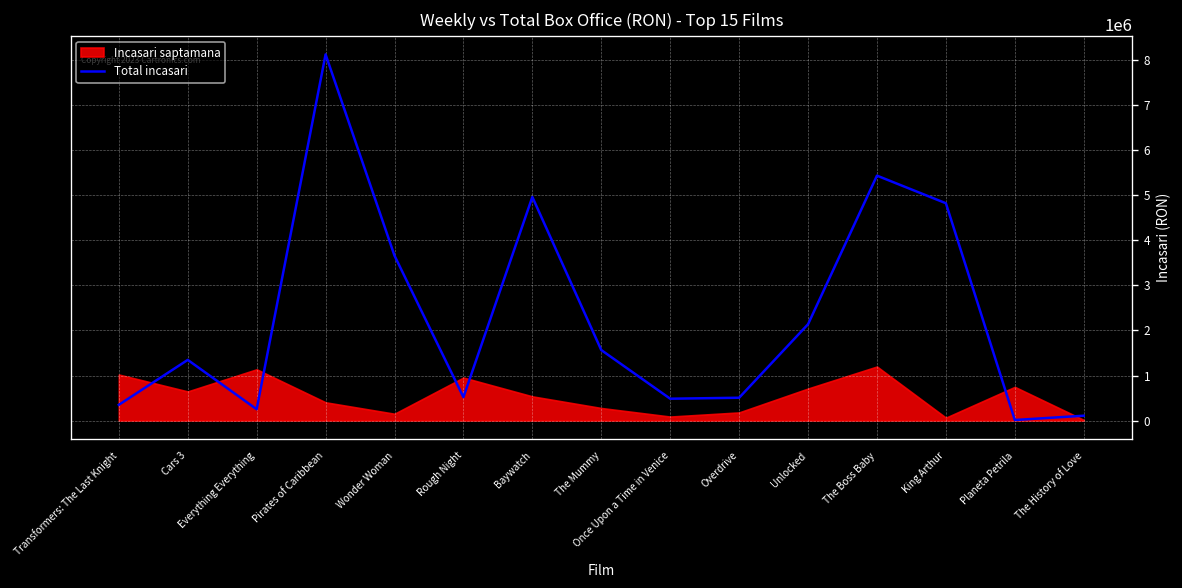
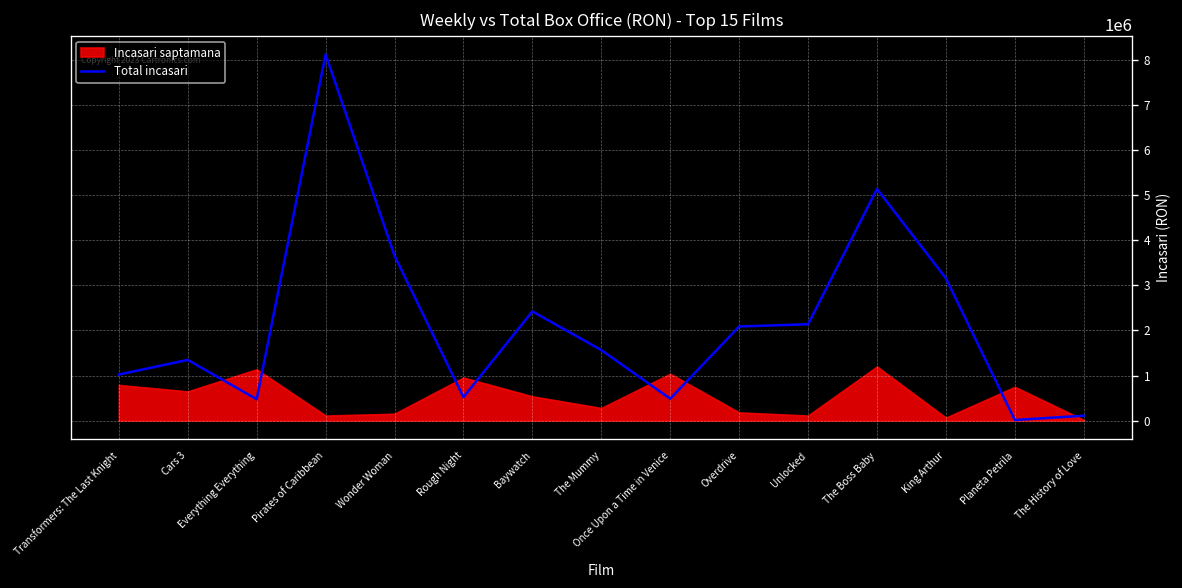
Total incasari, Transformers: The Last Knight: 300000 -> 1000000
Incasari saptamana, Transformers: The Last Knight: 1000000 -> 800000
Total incasari, Everything Everything: 300000 -> 500000
Incasari saptamana, Pirates of Caribbean: 400000 -> 100000
Total incasari, Baywatch: 5000000 -> 2400000
Incasari saptamana, Once Upon a Time in Venice: 100000 -> 1000000
Total incasari, Overdrive: 500000 -> 2100000
Incasari saptamana, Unlocked: 700000 -> 100000
Total incasari, The Boss Baby: 5400000 -> 5100000
Total incasari, King Arthur: 4800000 -> 3200000
